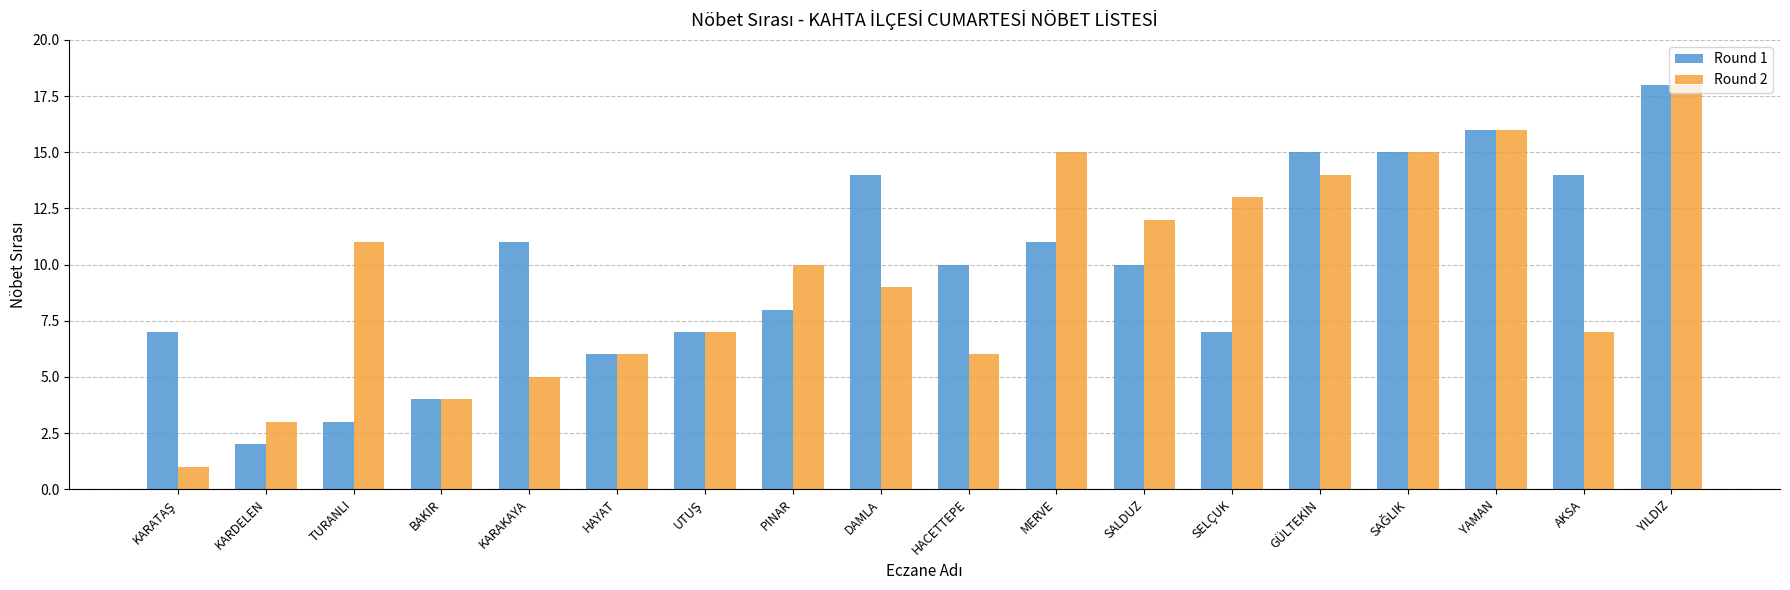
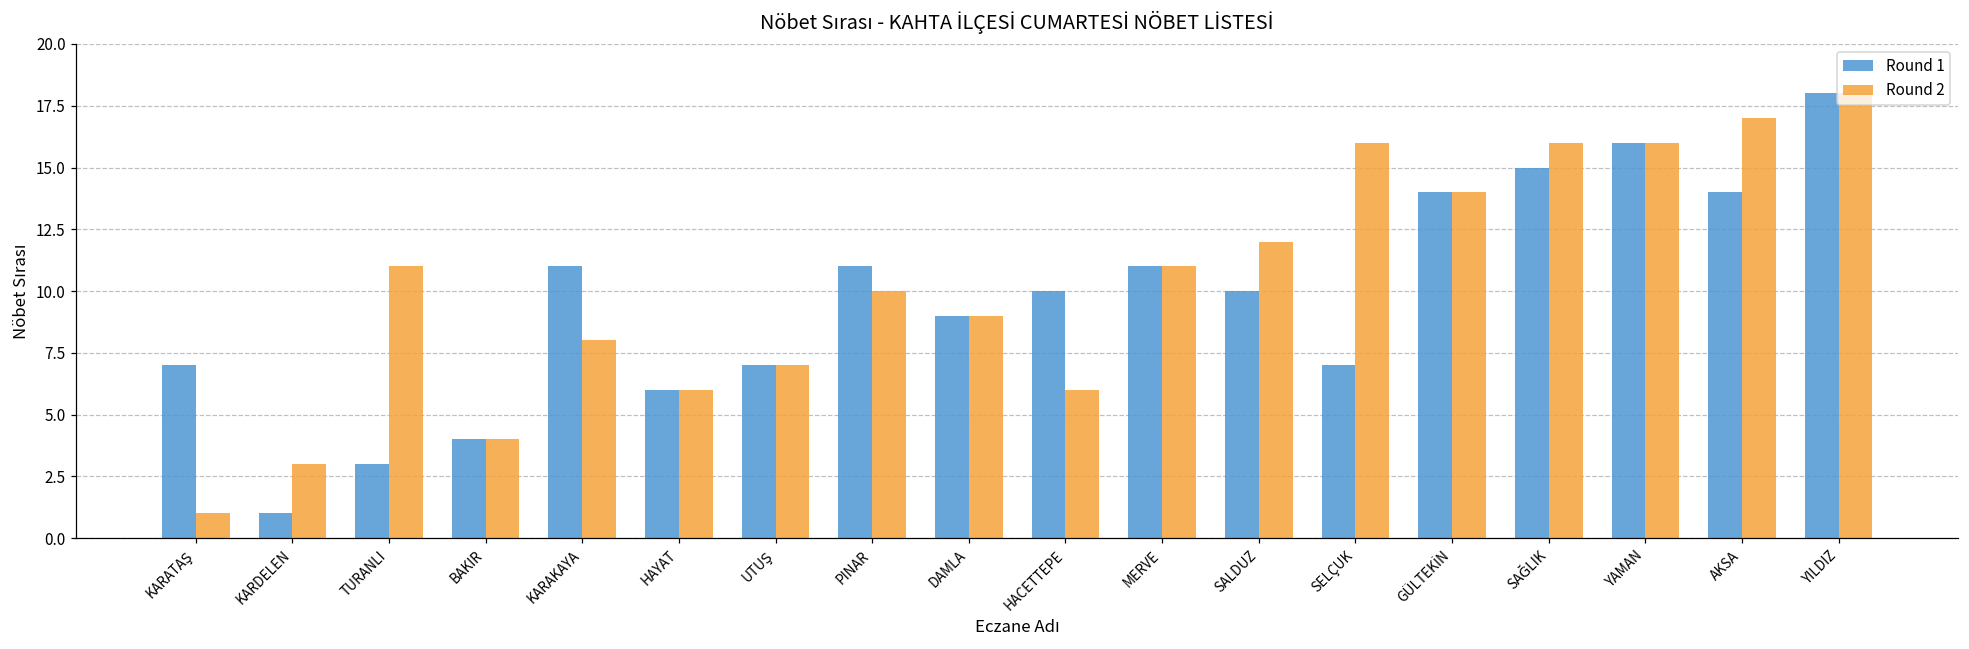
Round 1, KARDELEN: 2 -> 1
Round 2, KARAKAYA: 5 -> 8
Round 1, PINAR: 8 -> 11
Round 1, DAMLA: 14 -> 9
Round 2, MERVE: 15 -> 11
Round 2, SELÇUK: 13 -> 16
Round 1, GÜLTEKİN: 15 -> 14
Round 2, SAĞLIK: 15 -> 16
Round 2, AKSA: 7 -> 17
